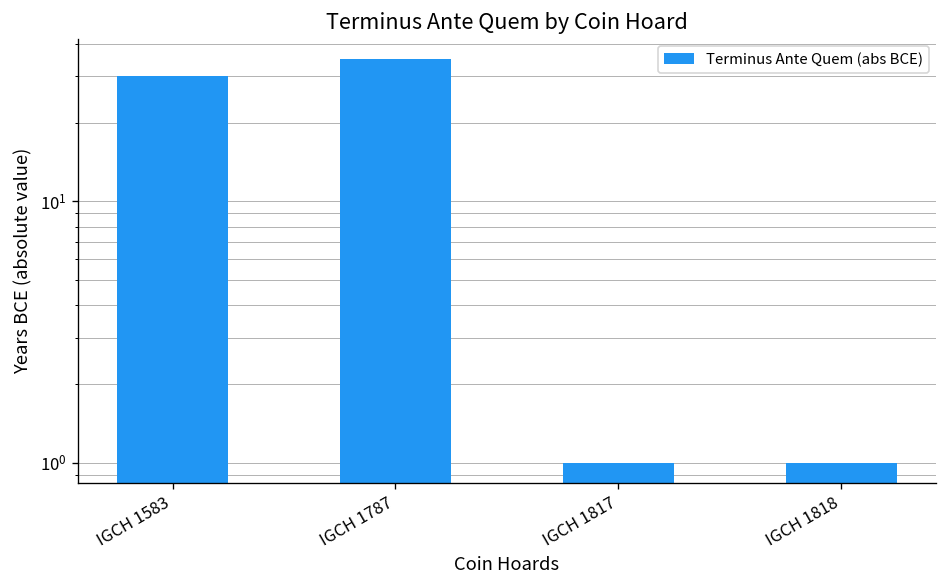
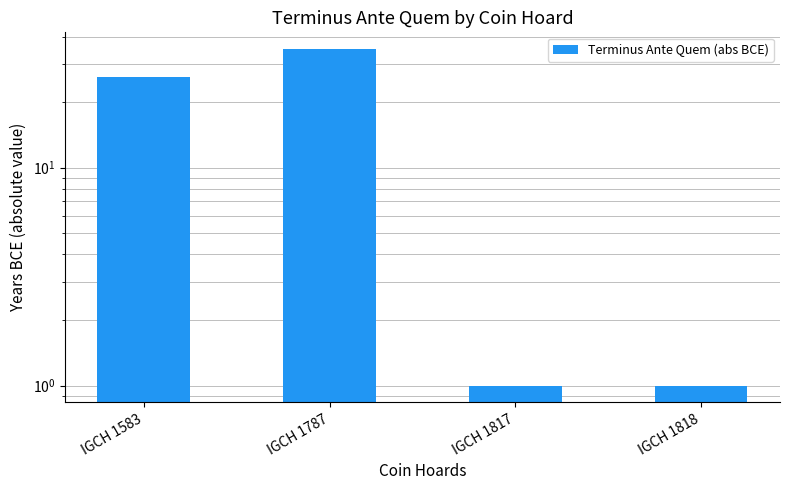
IGCH 1583: 30 -> 26
